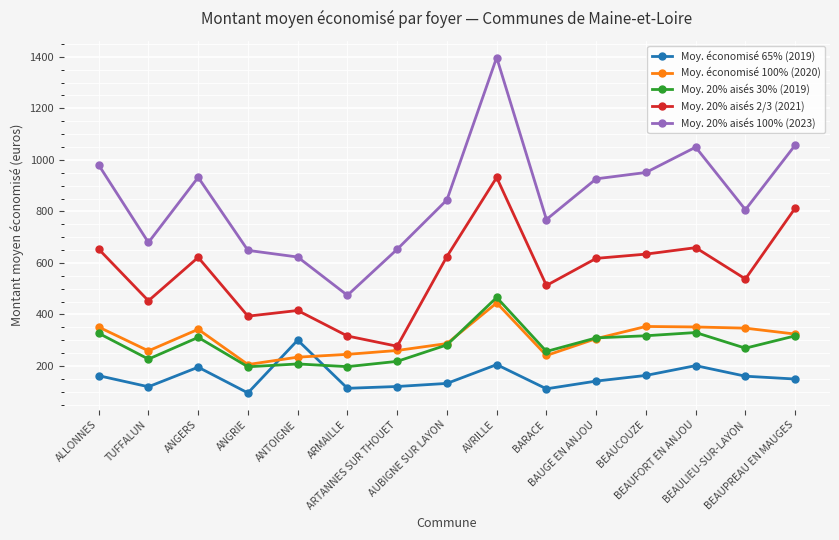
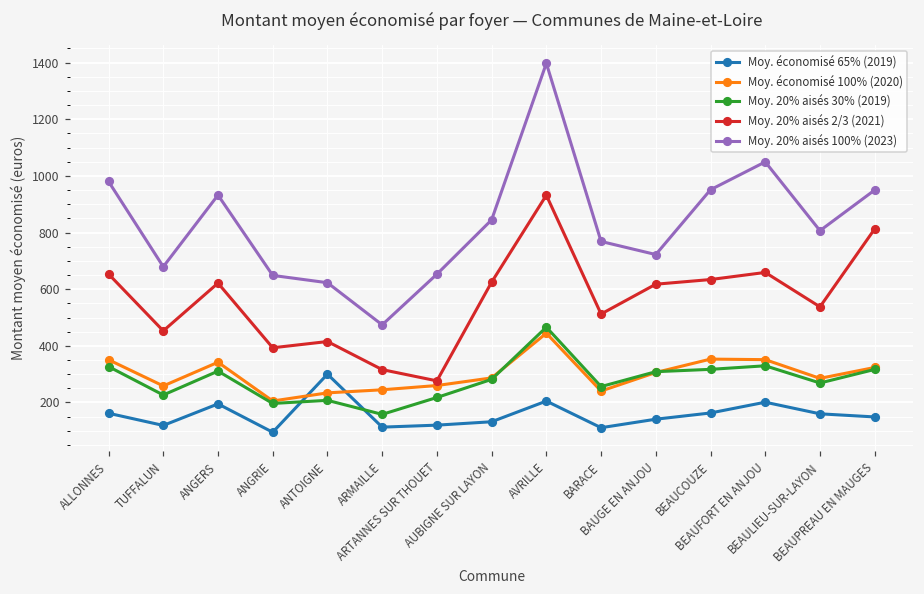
Moy. 20% aisés 30% (2019), ARMAILLE: 200 -> 160
Moy. 20% aisés 100% (2023), BAUGE EN ANJOU: 930 -> 720
Moy. économisé 100% (2020), BEAULIEU-SUR-LAYON: 350 -> 290
Moy. 20% aisés 100% (2023), BEAUPREAU EN MAUGES: 1060 -> 950
